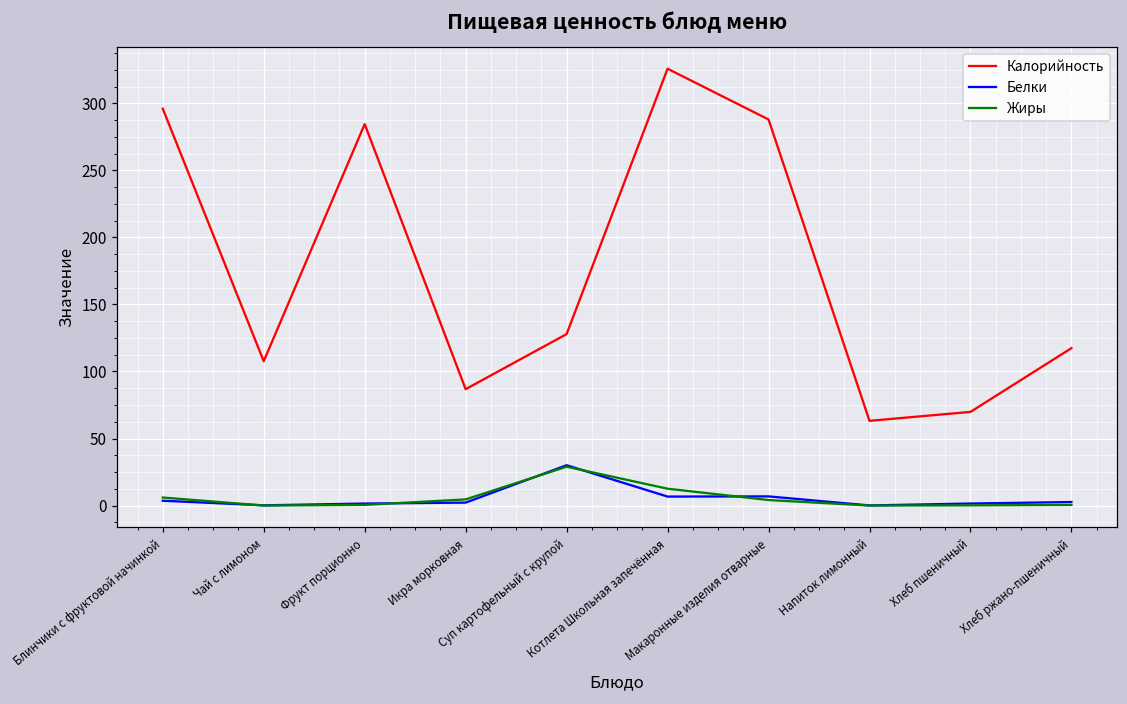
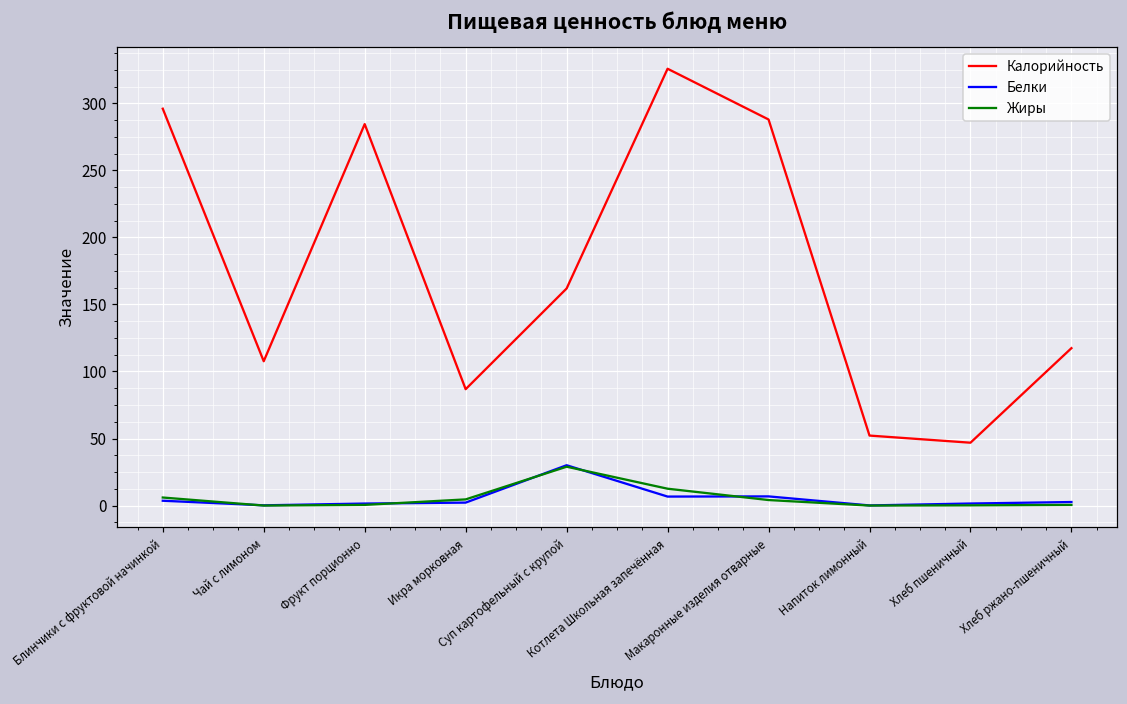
Калорийность, Суп картофельный с крупой: 128 -> 162
Калорийность, Напиток лимонный: 63 -> 52
Калорийность, Хлеб пшеничный: 70 -> 47
